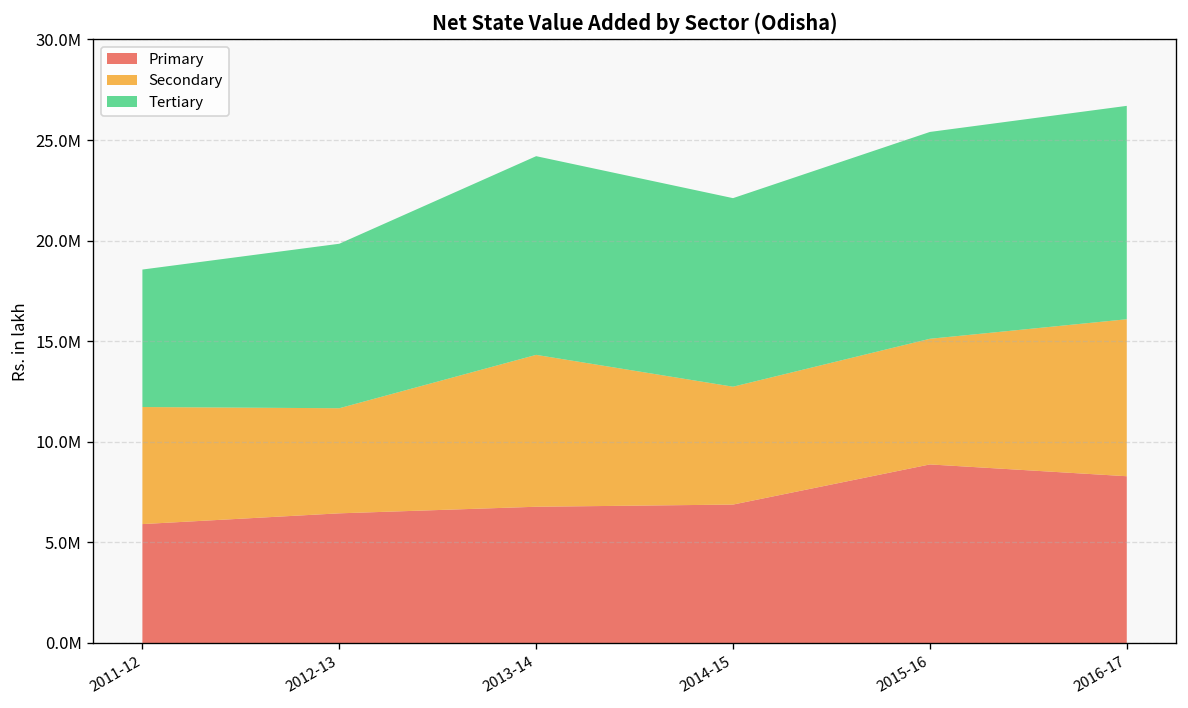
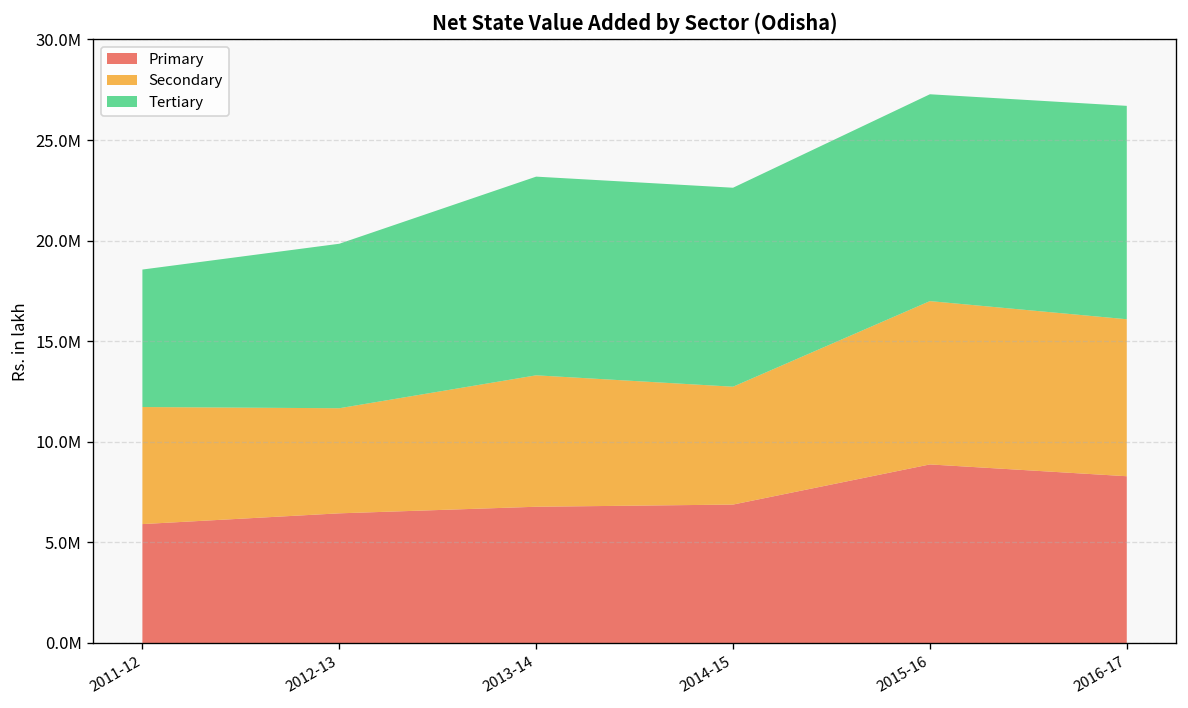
Secondary, 2013-14: 7500000 -> 6500000
Tertiary, 2014-15: 9400000 -> 9900000
Secondary, 2015-16: 6200000 -> 8100000
